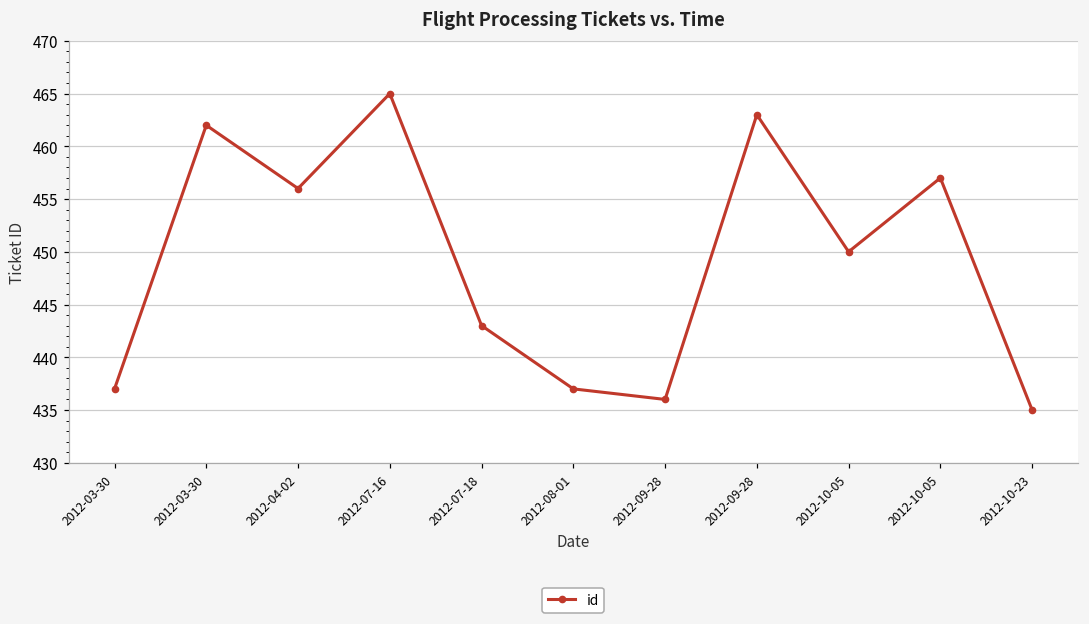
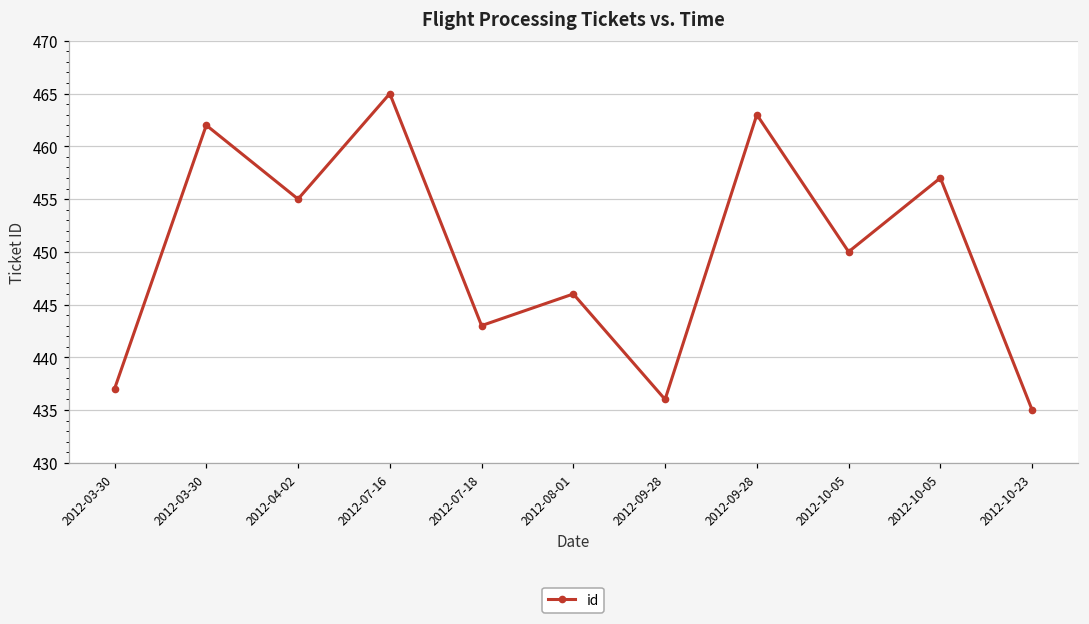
2012-04-02: 456 -> 455
2012-08-01: 437 -> 446
